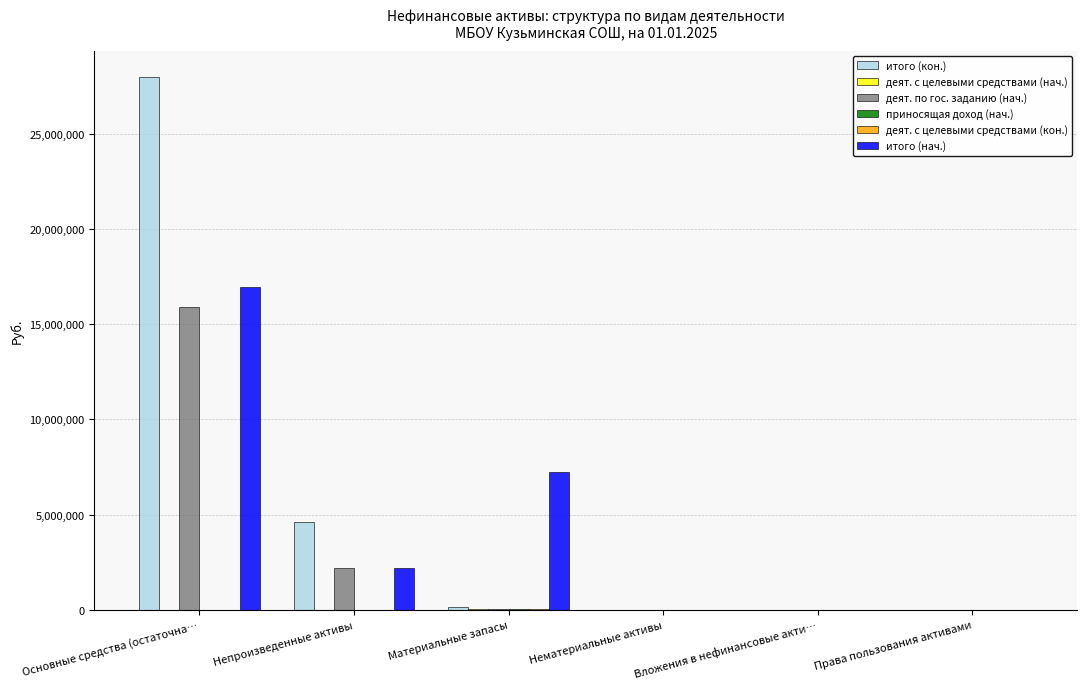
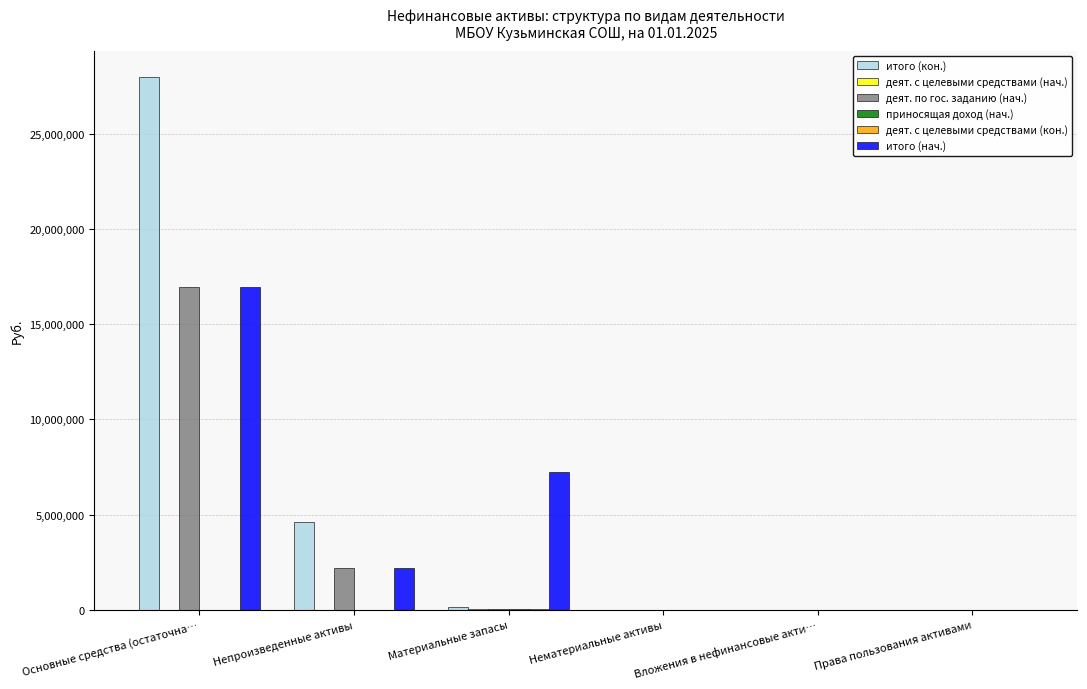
деят. по гос. заданию (нач.), Основные средства (остаточна…: 15,900,000 -> 17,000,000
